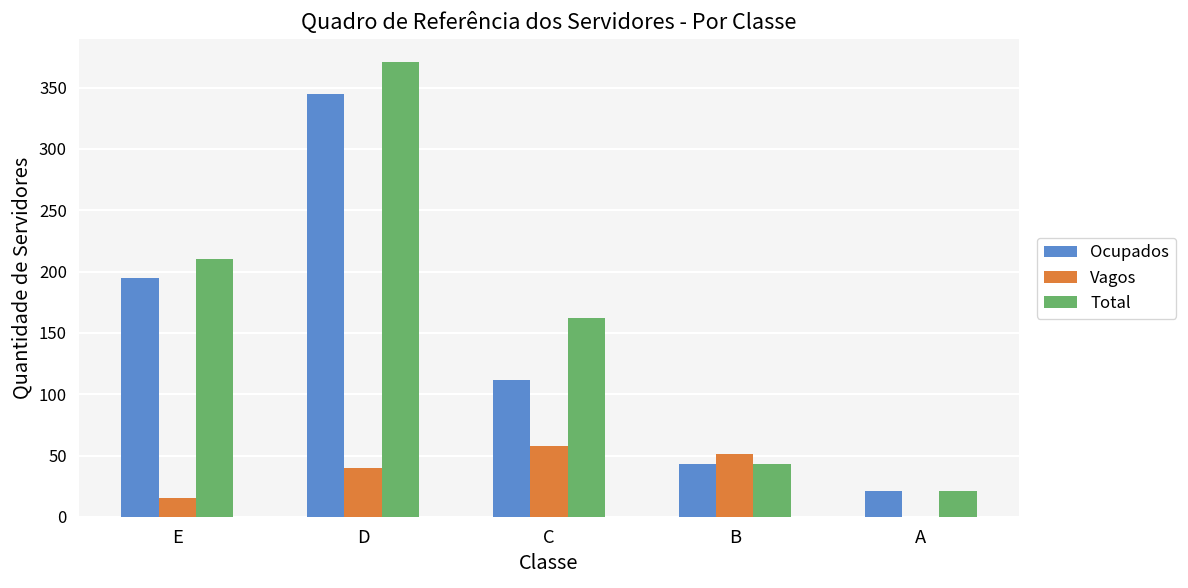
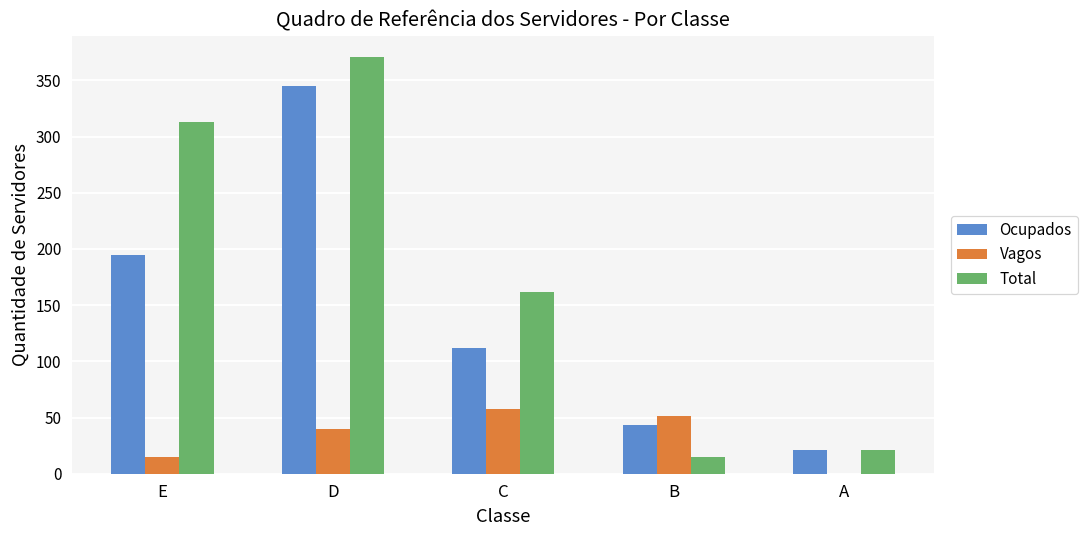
Total, E: 210 -> 313
Total, B: 43 -> 15
